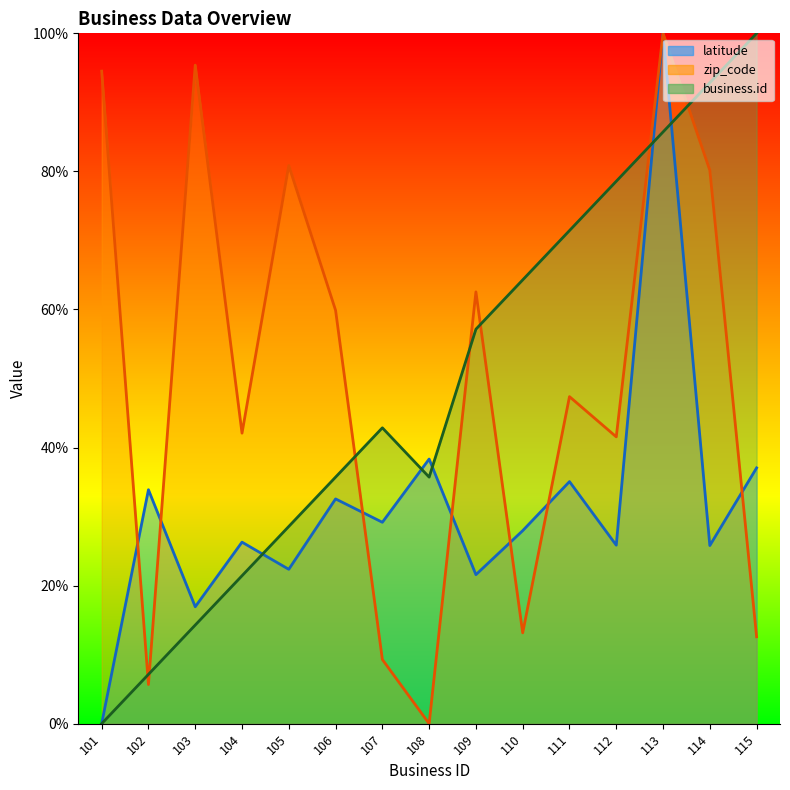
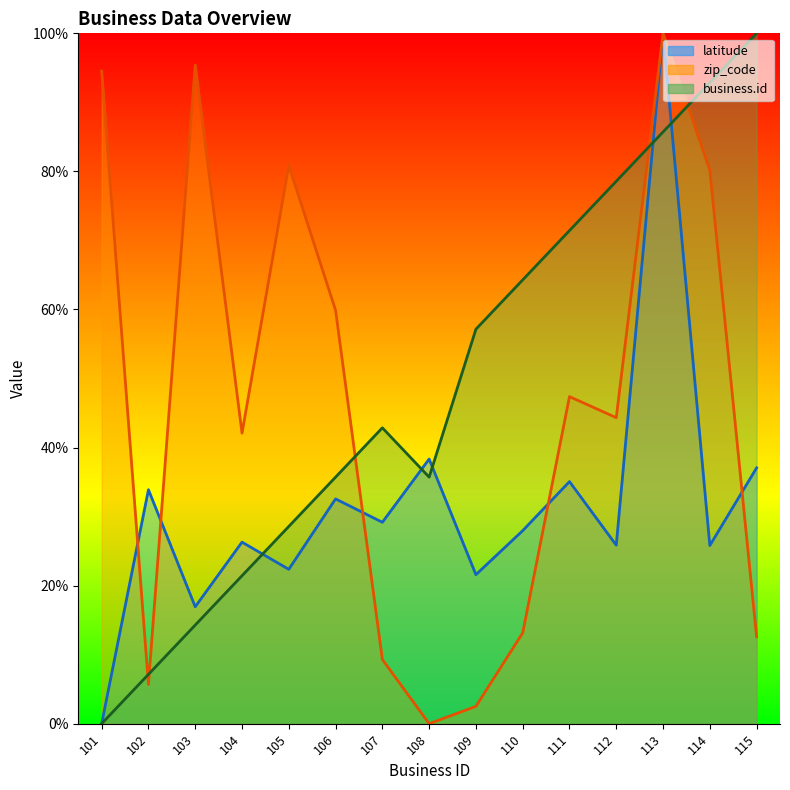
zip_code, 109: 63% -> 3%
zip_code, 112: 42% -> 44%
